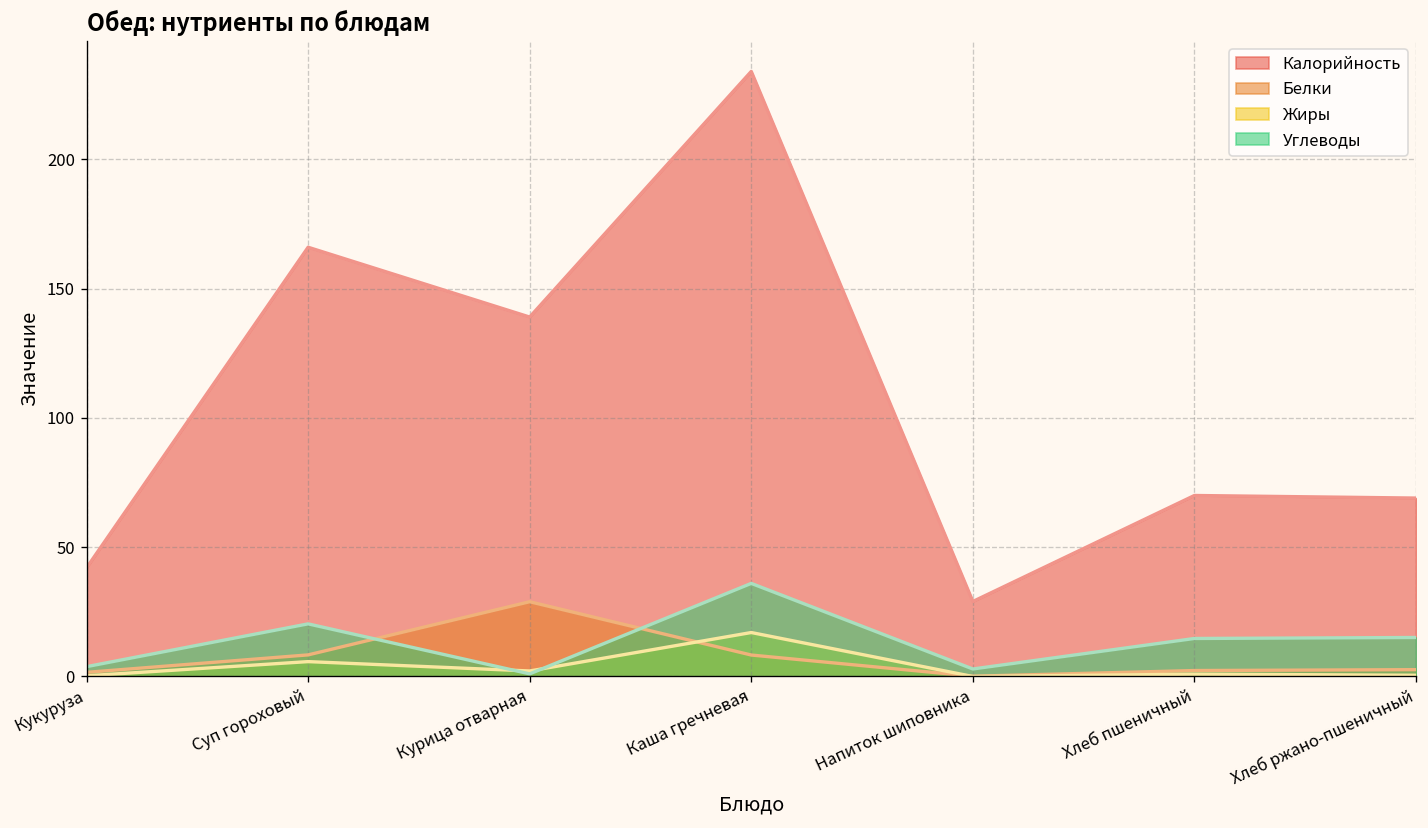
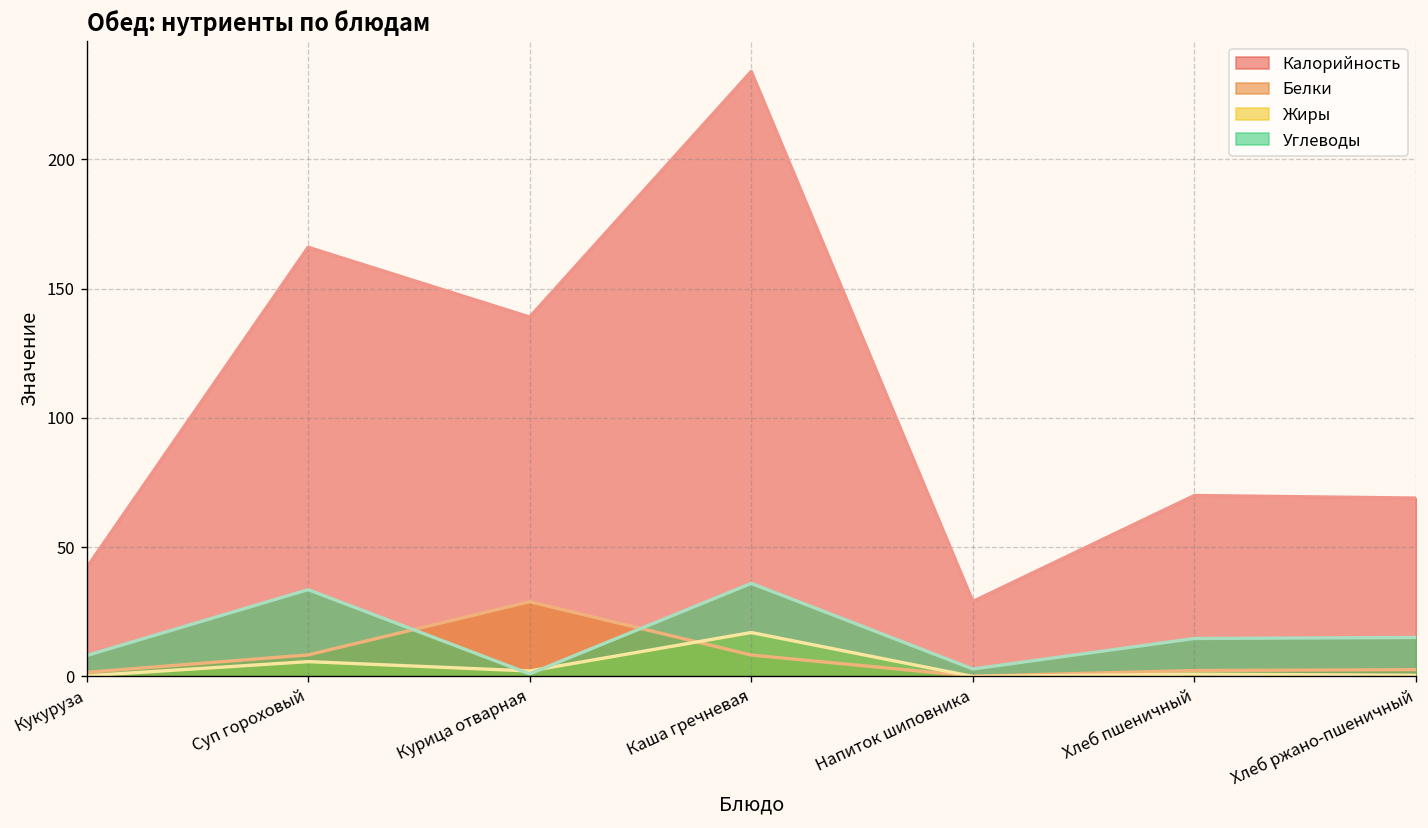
Углеводы, Кукуруза: 4 -> 8
Углеводы, Суп гороховый: 20 -> 34
